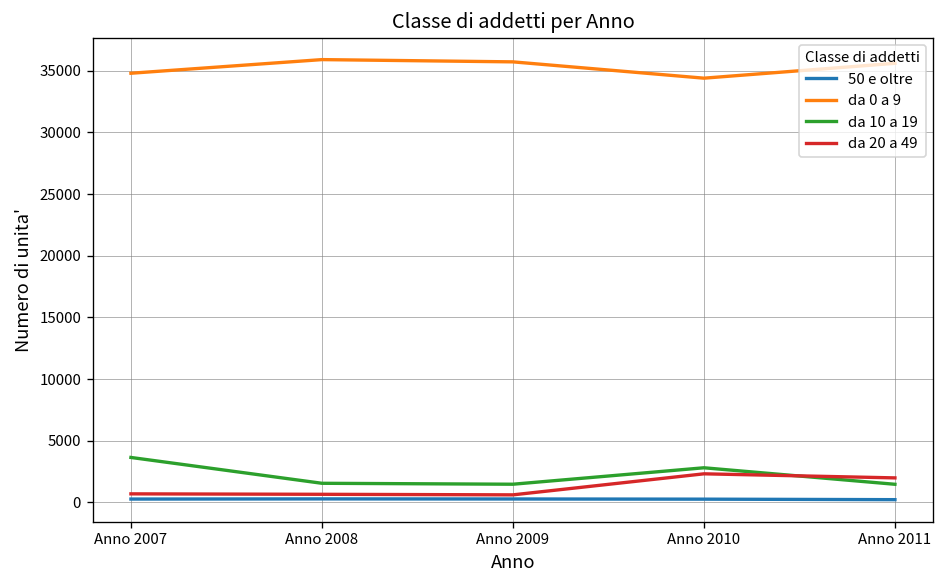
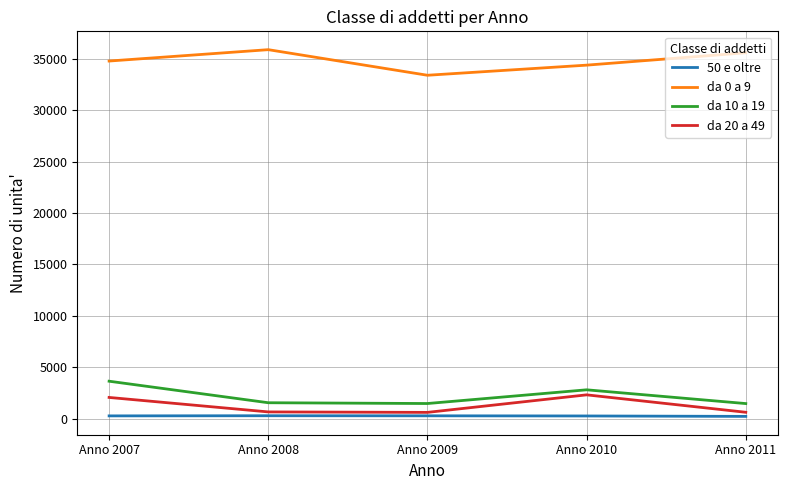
da 20 a 49, Anno 2007: 700 -> 2100
da 0 a 9, Anno 2009: 35700 -> 33400
da 20 a 49, Anno 2011: 2000 -> 600
